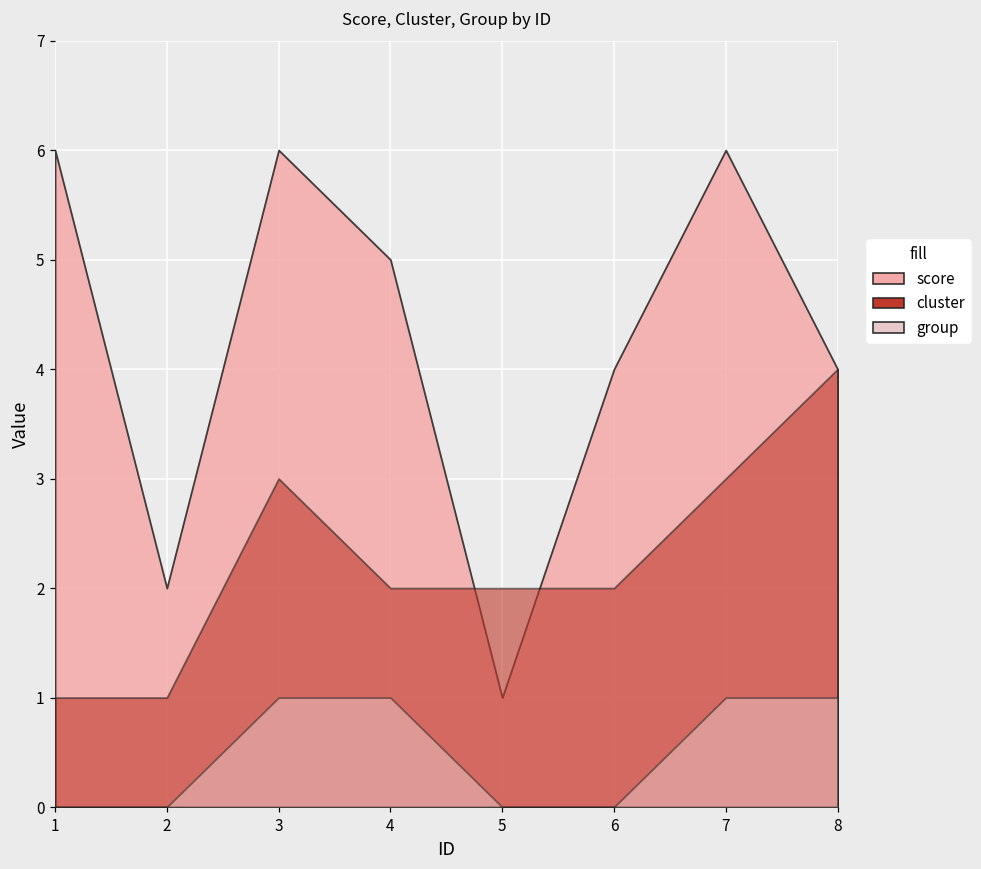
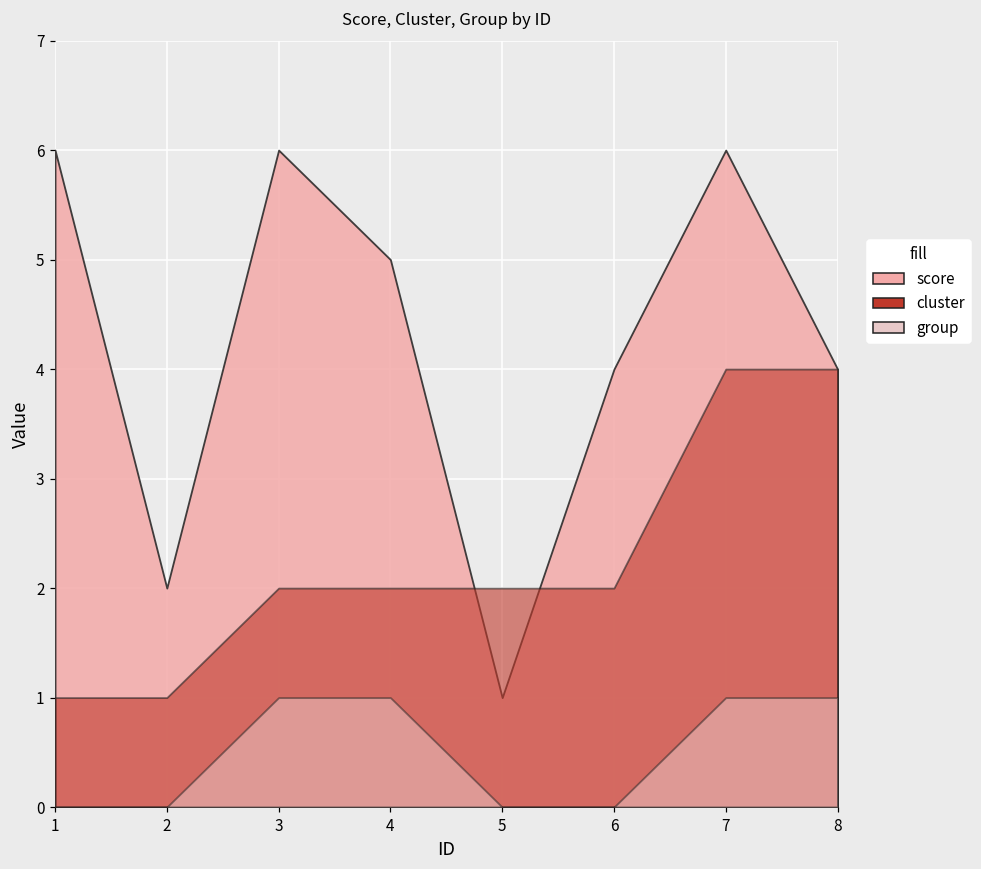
cluster, 3: 3 -> 2
cluster, 7: 3 -> 4
